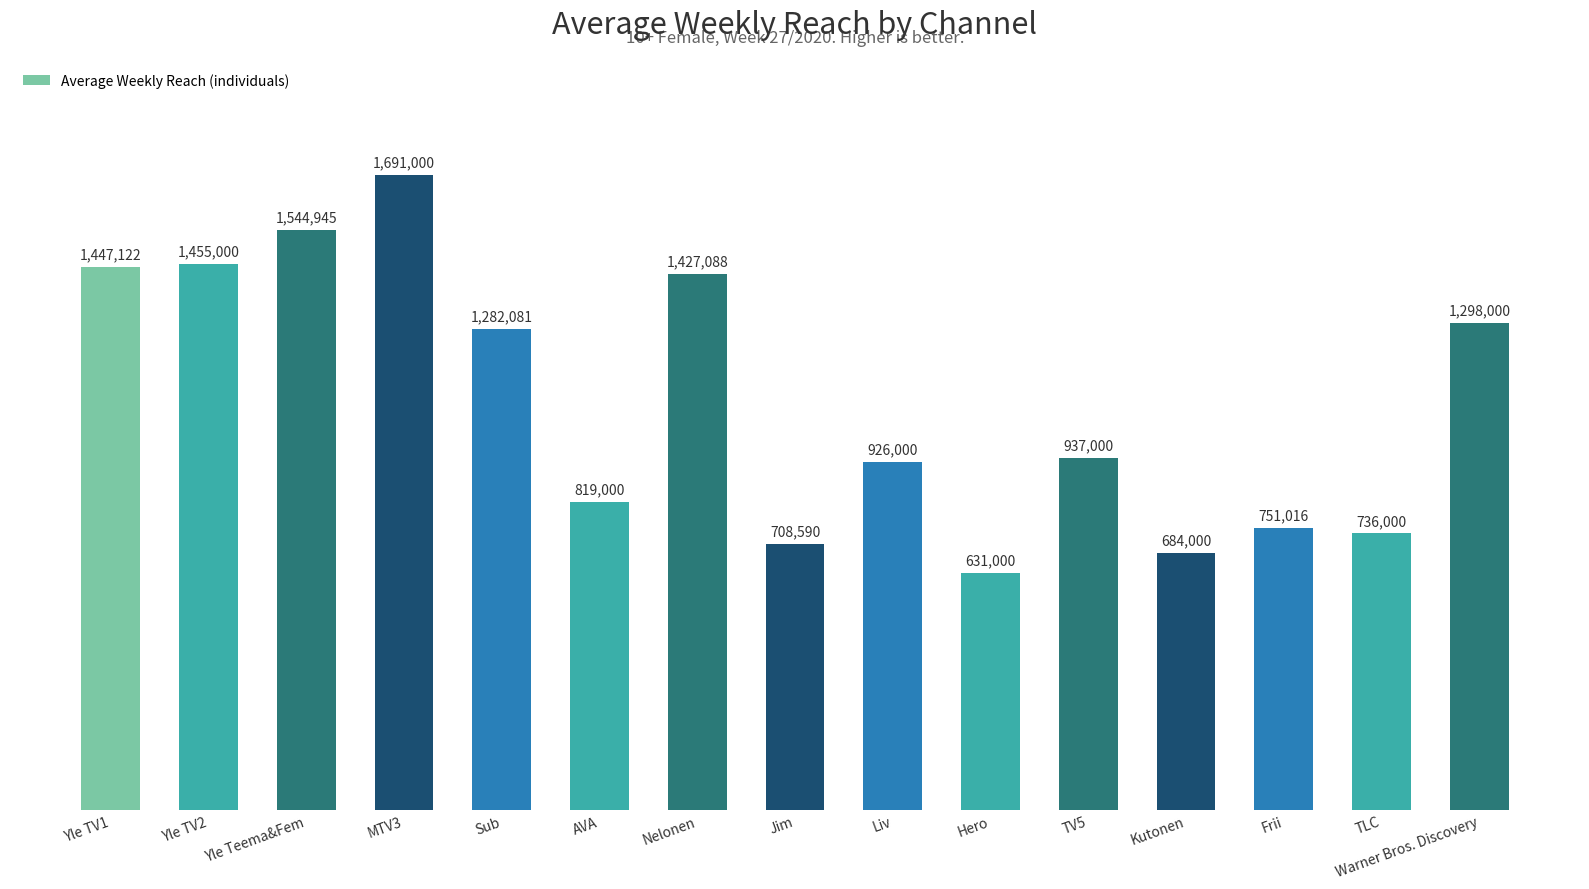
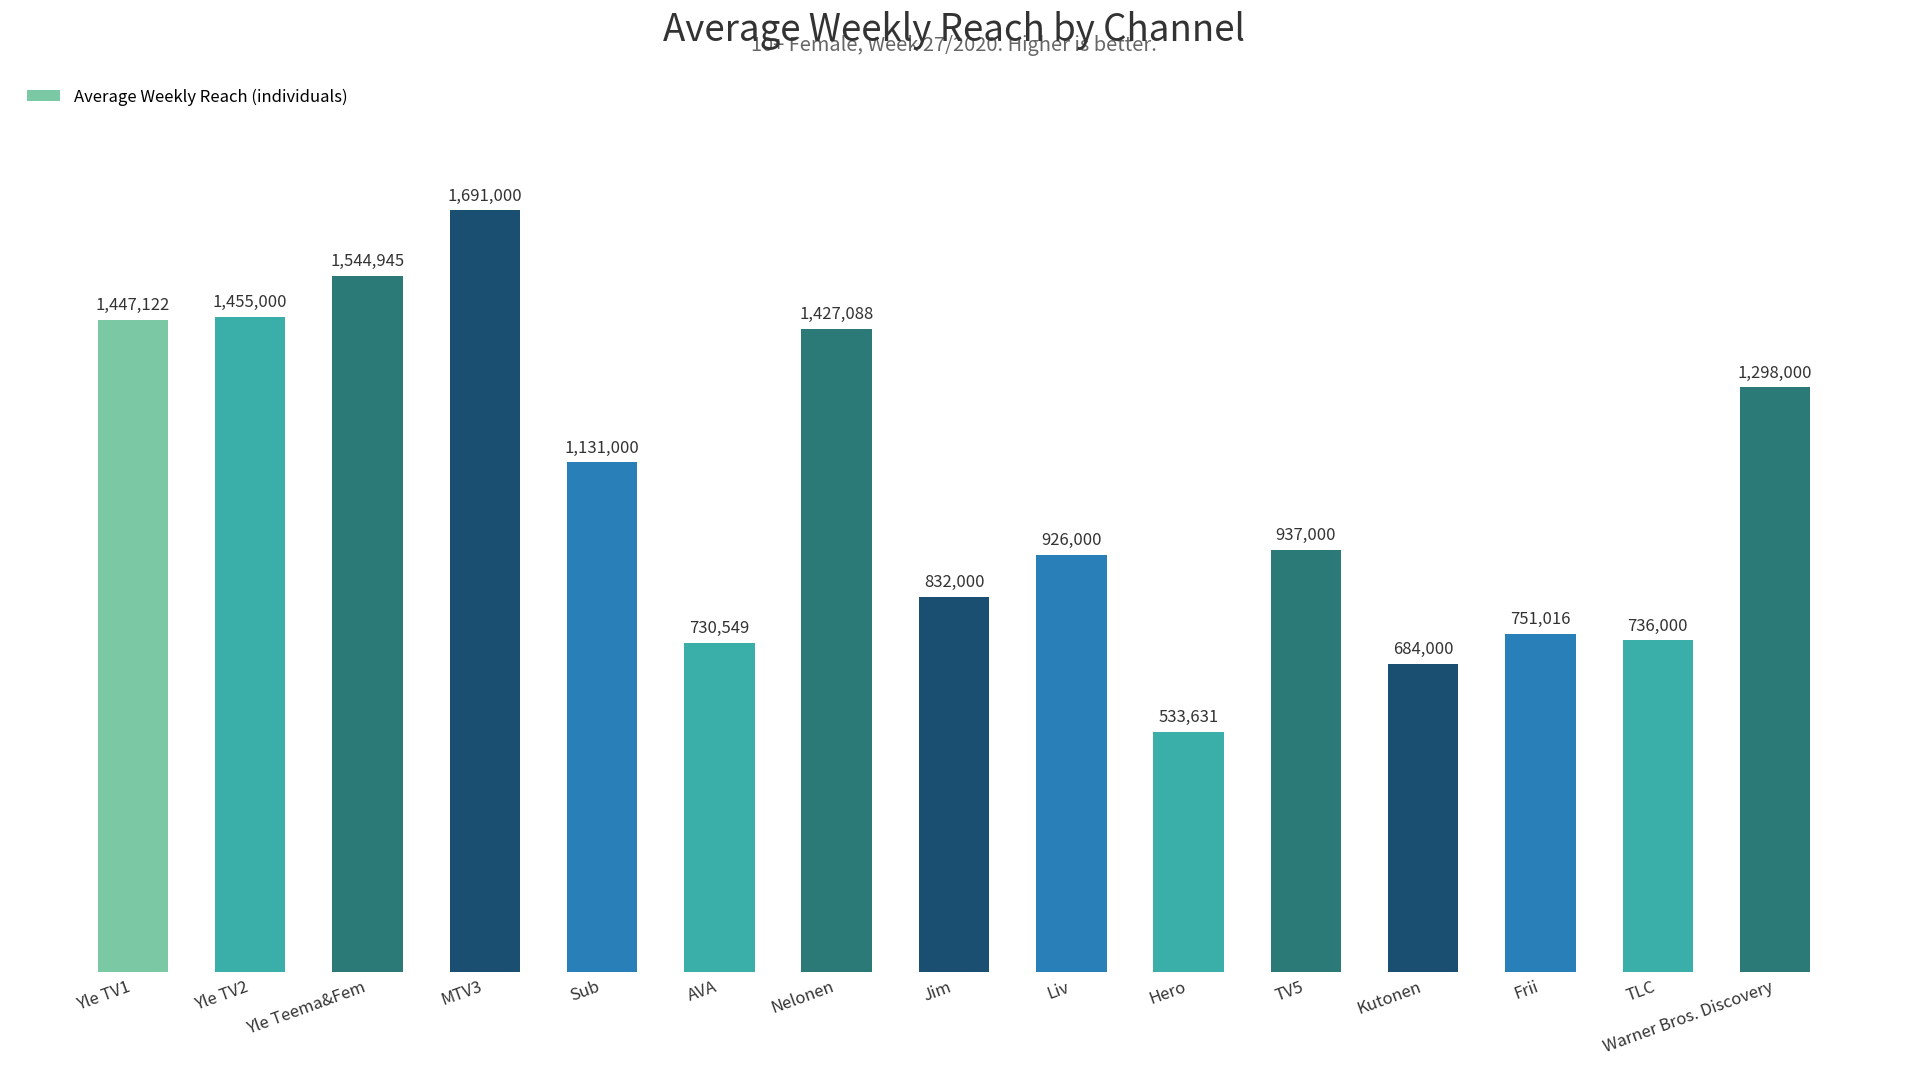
Sub: 1,282,081 -> 1,131,000
AVA: 819,000 -> 730,549
Jim: 708,590 -> 832,000
Hero: 631,000 -> 533,631
